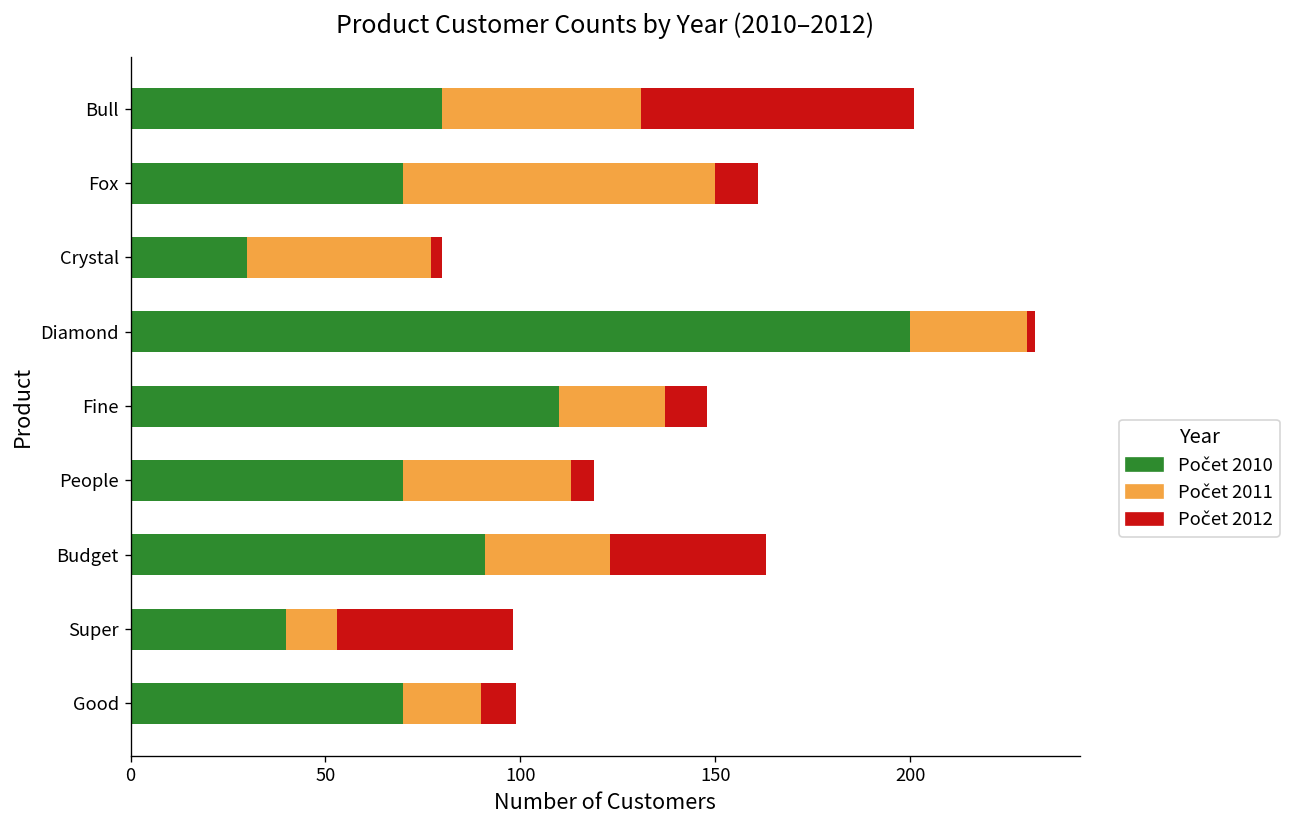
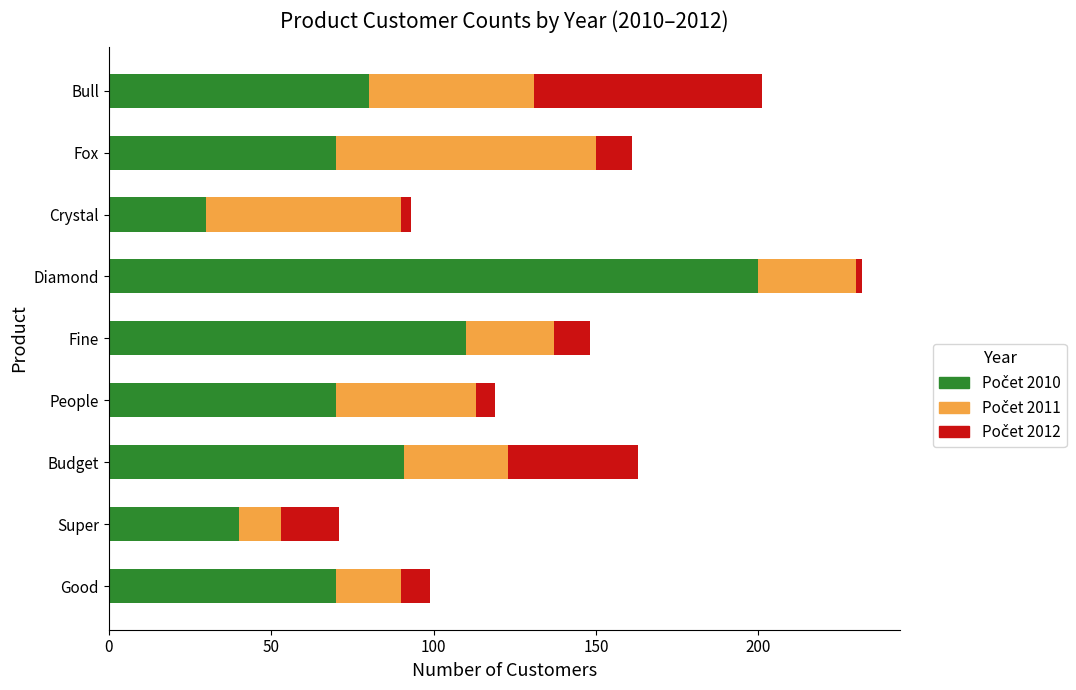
Počet 2011, Crystal: 47 -> 60
Počet 2012, Super: 45 -> 18
